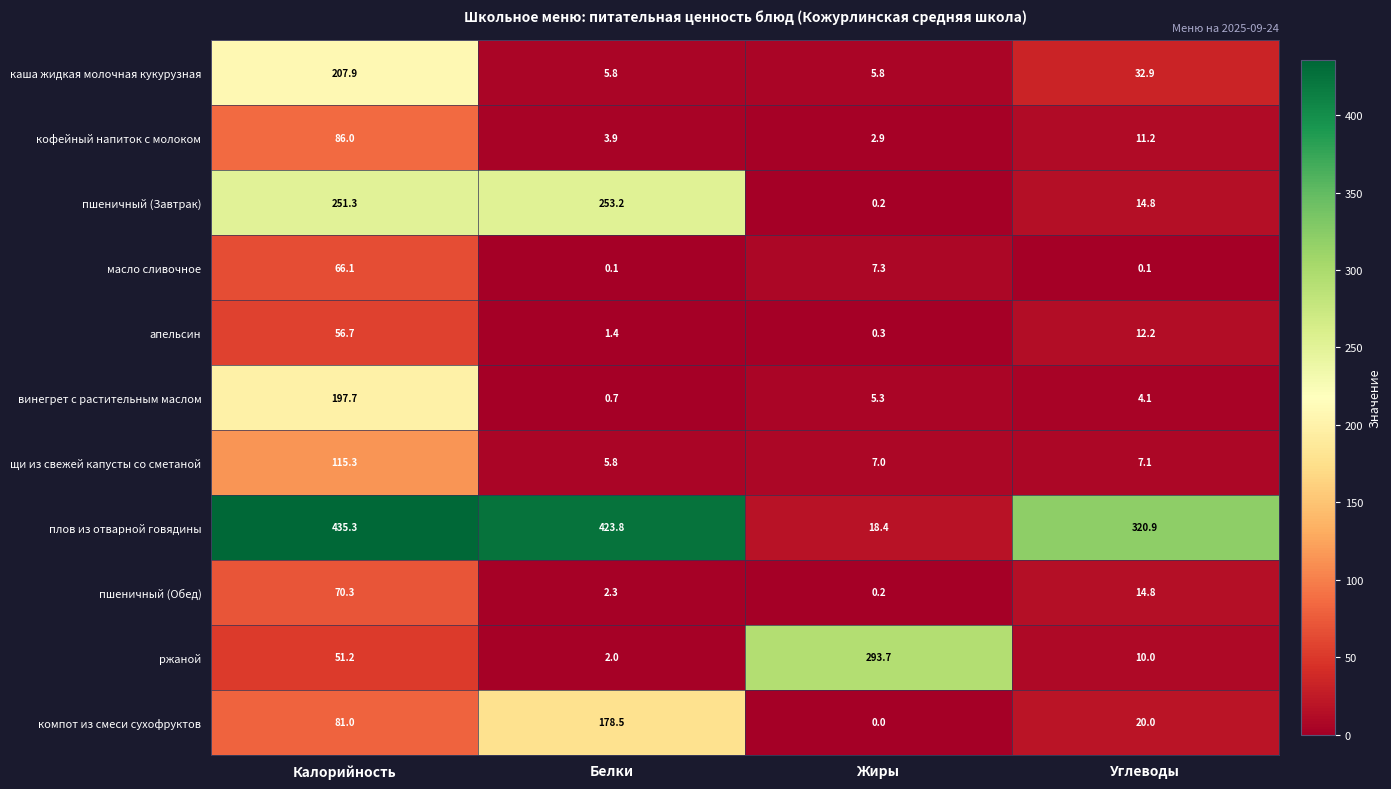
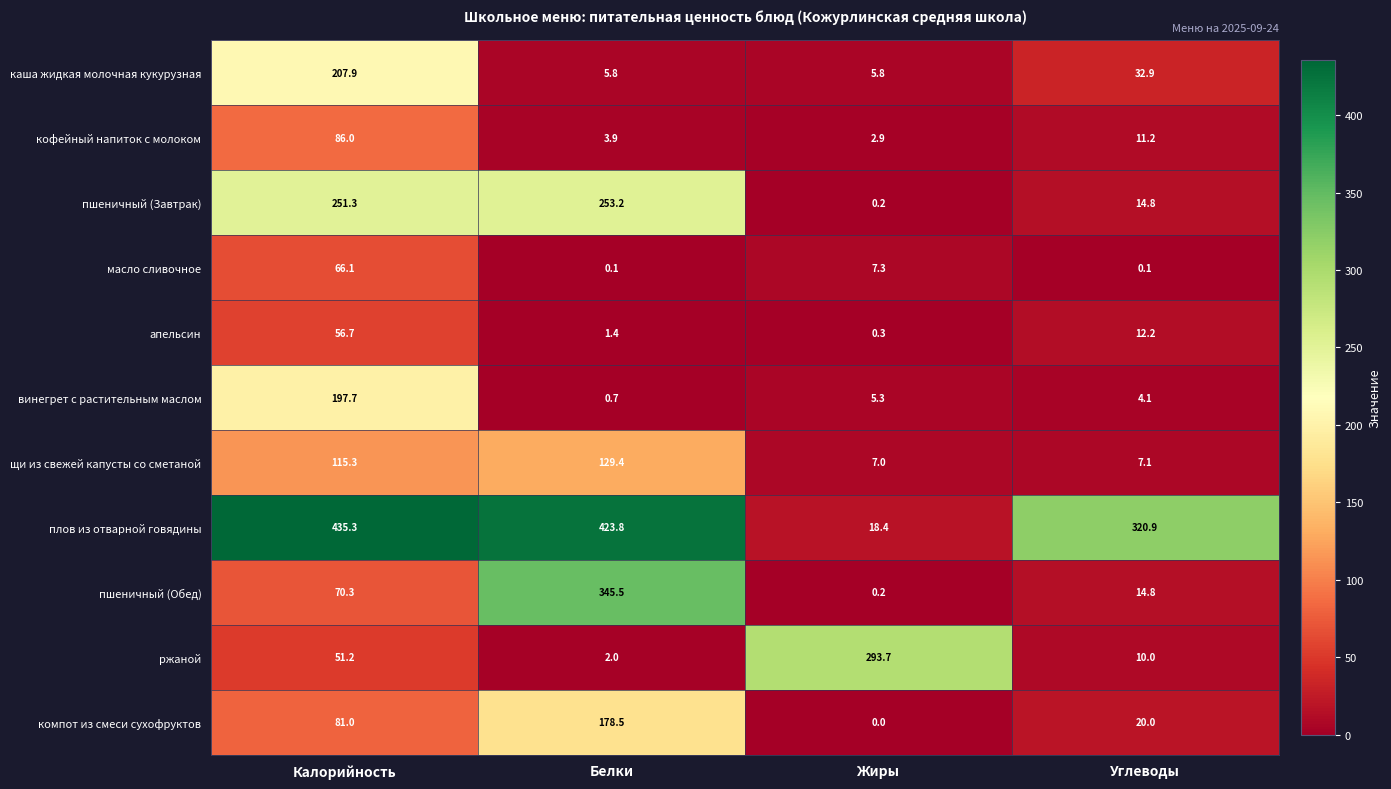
щи из свежей капусты со сметаной, Белки: 5.8 -> 129.4
пшеничный (Обед), Белки: 2.3 -> 345.5
